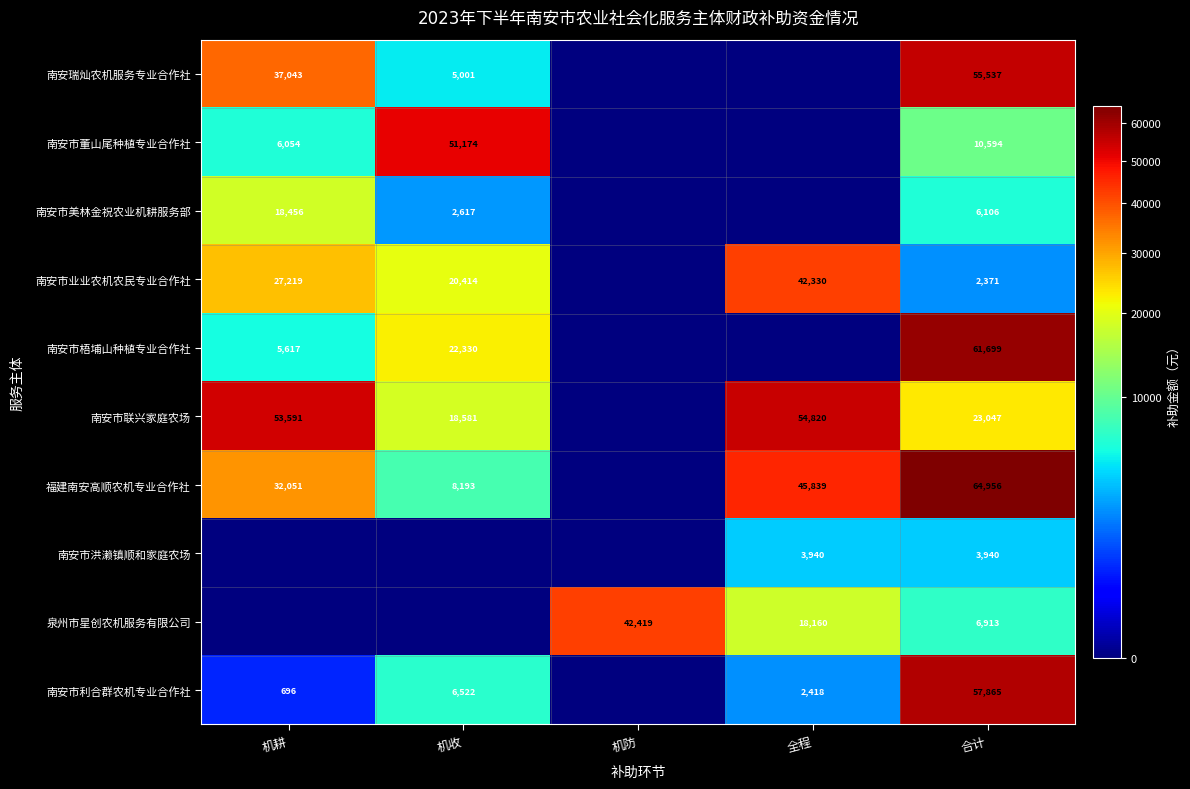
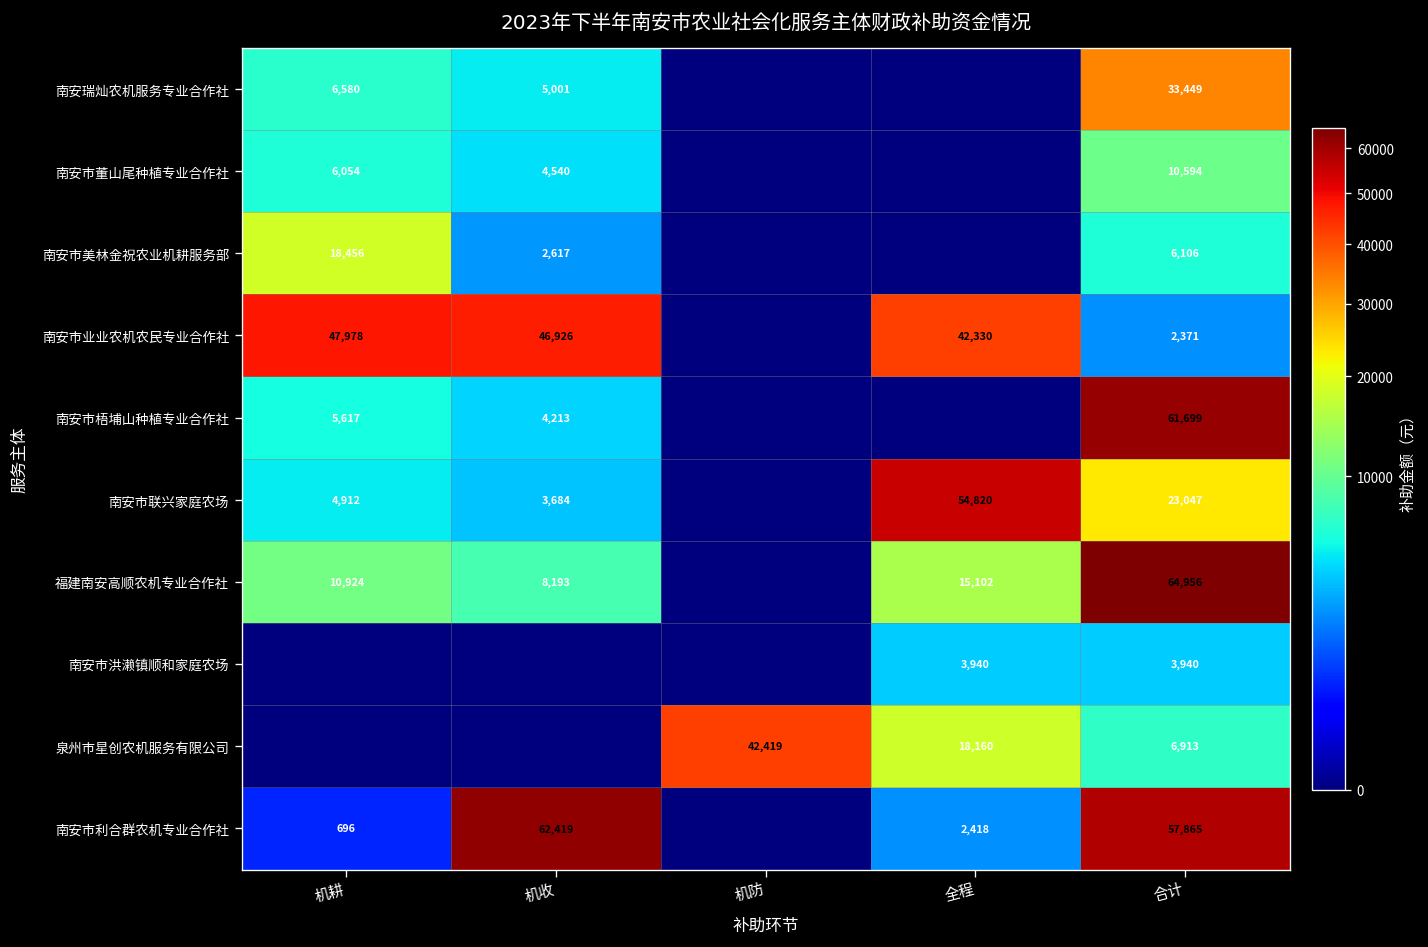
南安瑞灿农机服务专业合作社, 机耕: 37,043 -> 6,580
南安瑞灿农机服务专业合作社, 合计: 55,537 -> 33,449
南安市董山尾种植专业合作社, 机收: 51,174 -> 4,540
南安市业业农机农民专业合作社, 机耕: 27,219 -> 47,978
南安市业业农机农民专业合作社, 机收: 20,414 -> 46,926
南安市梧埔山种植专业合作社, 机收: 22,330 -> 4,213
南安市联兴家庭农场, 机耕: 53,591 -> 4,912
南安市联兴家庭农场, 机收: 18,581 -> 3,684
福建南安高顺农机专业合作社, 机耕: 32,051 -> 10,924
福建南安高顺农机专业合作社, 全程: 45,839 -> 15,102
南安市利合群农机专业合作社, 机收: 6,522 -> 62,419
